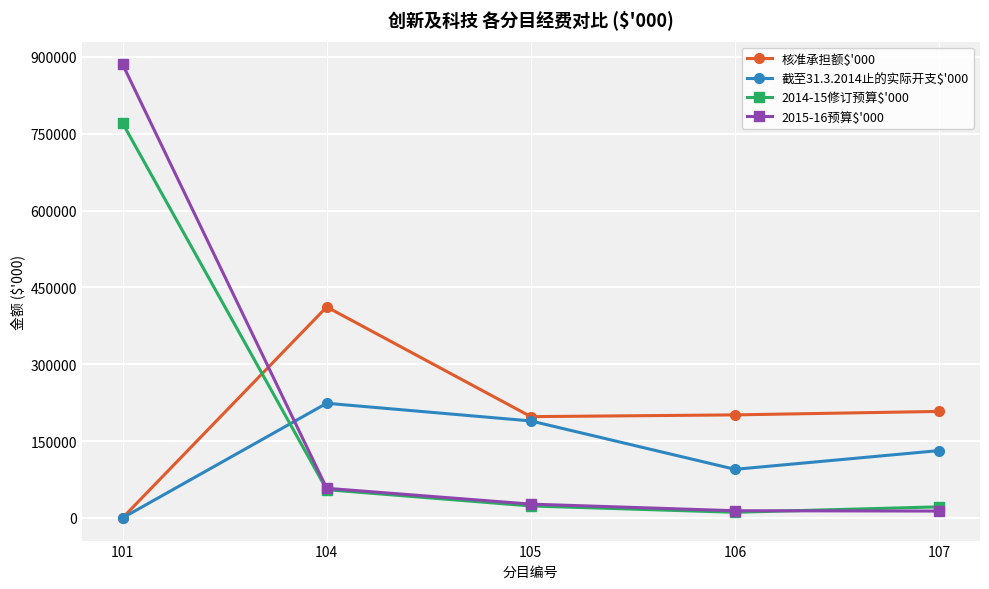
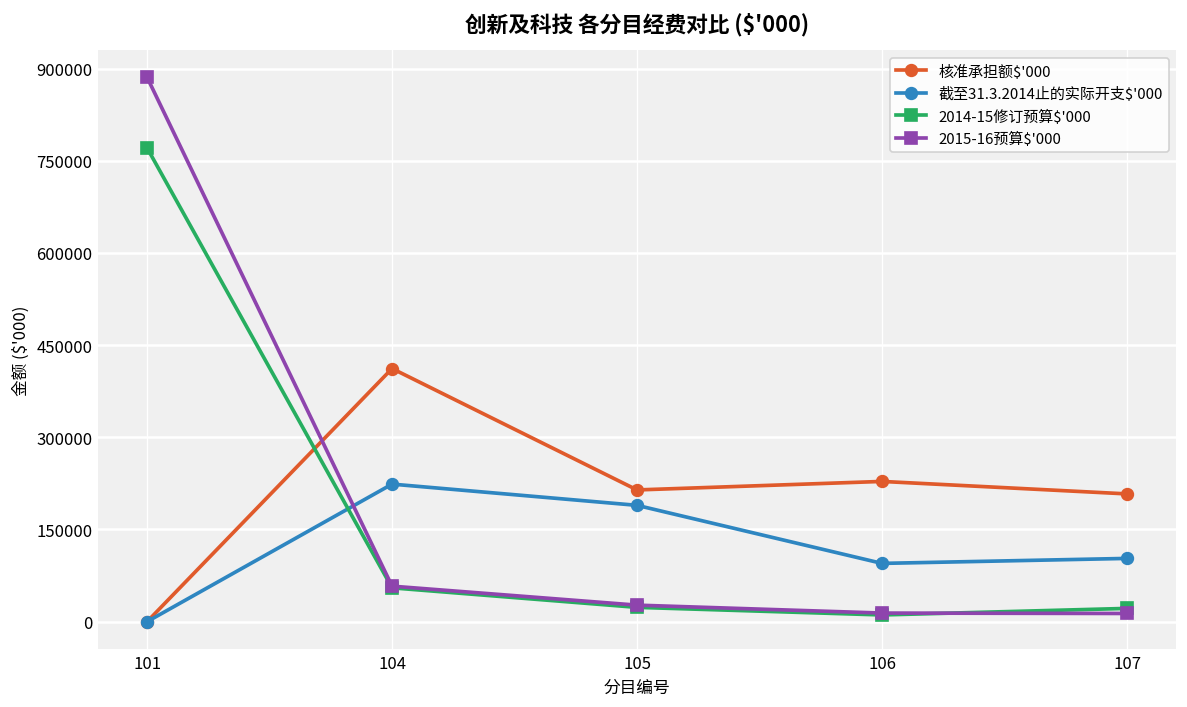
核准承担额$'000, 105: 200000 -> 210000
核准承担额$'000, 106: 200000 -> 230000
截至31.3.2014止的实际开支$'000, 107: 130000 -> 100000
